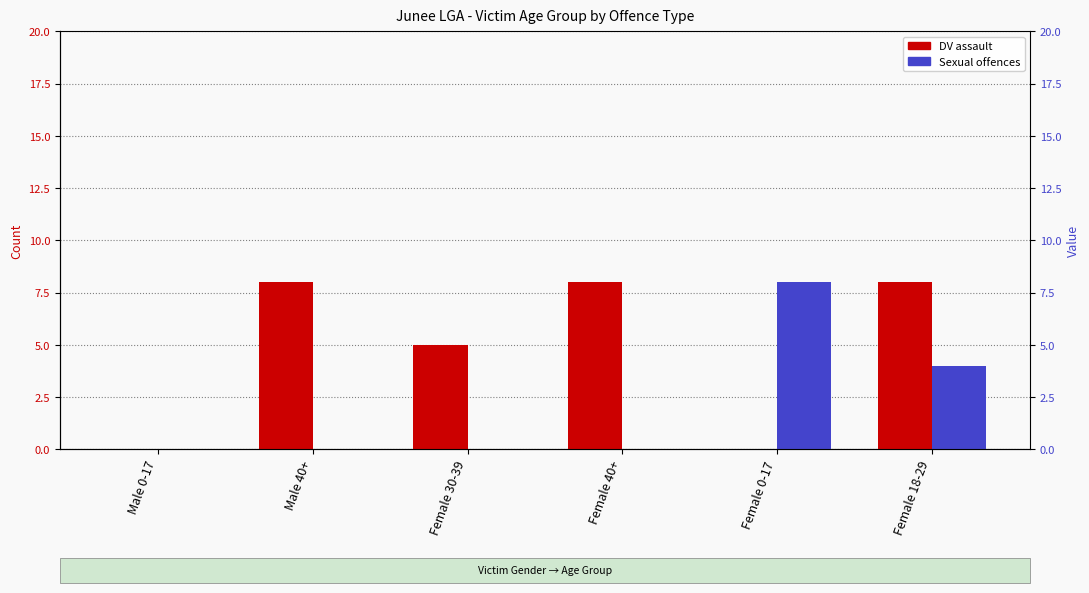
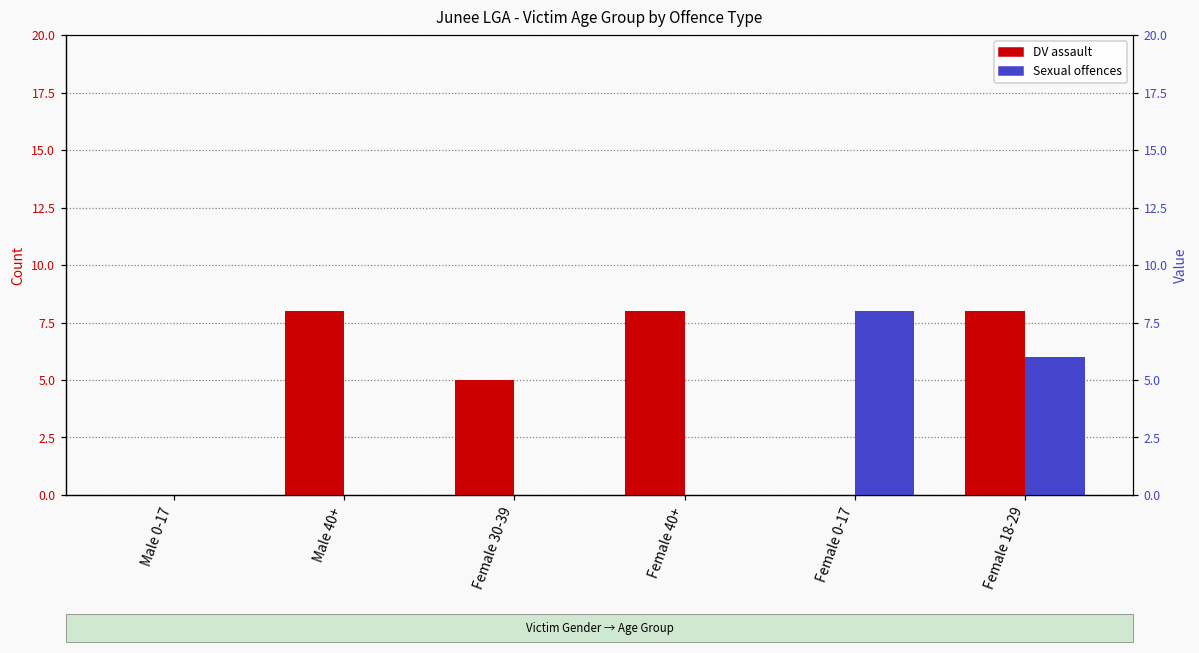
Sexual offences, Female 18-29: 4 -> 6
